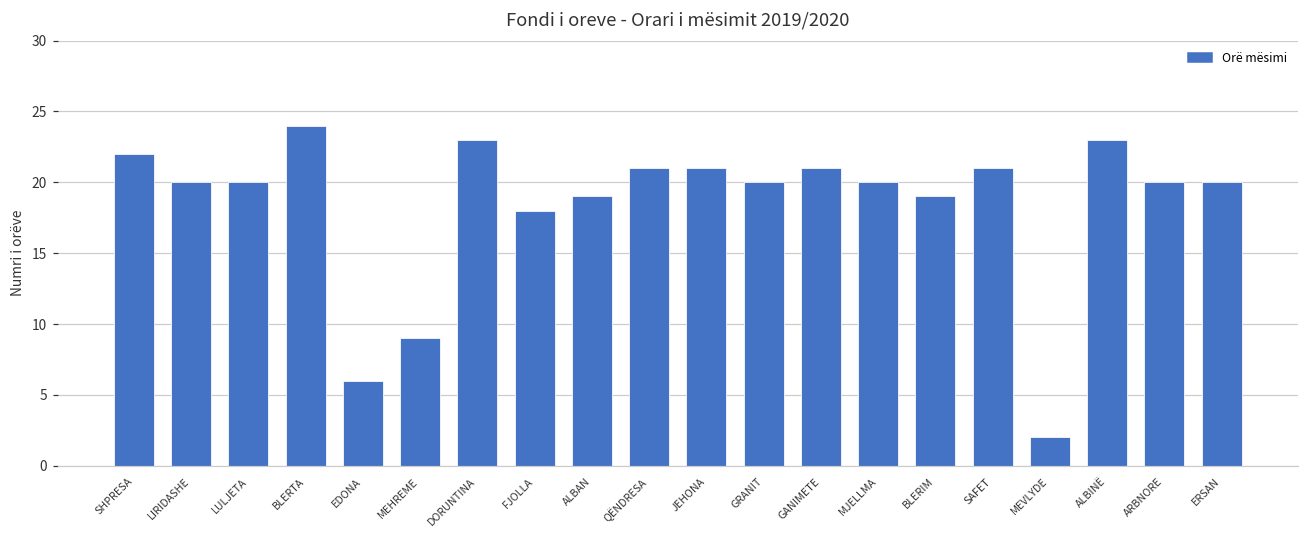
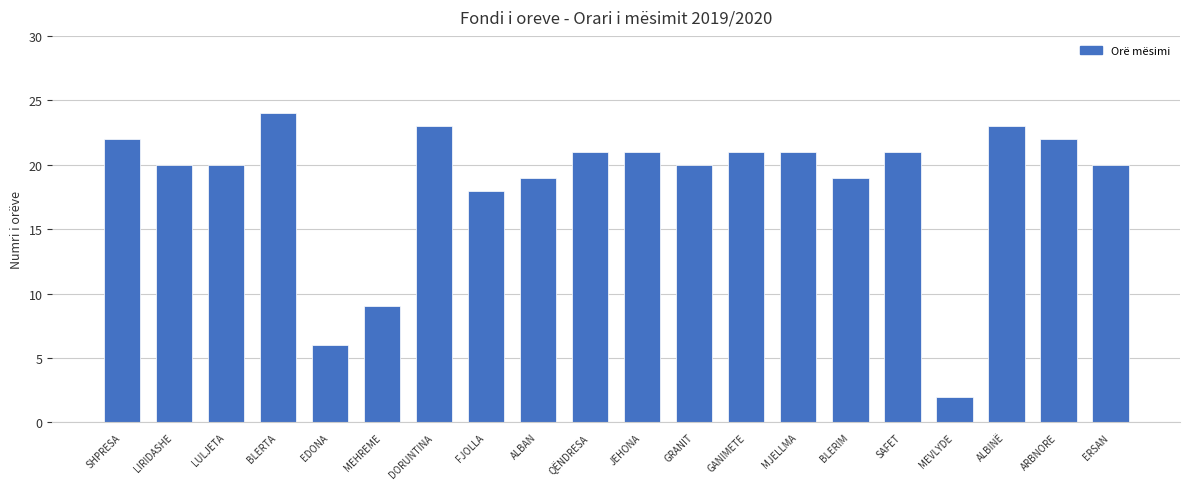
MJELLMA: 20 -> 21
ARBNORE: 20 -> 22
